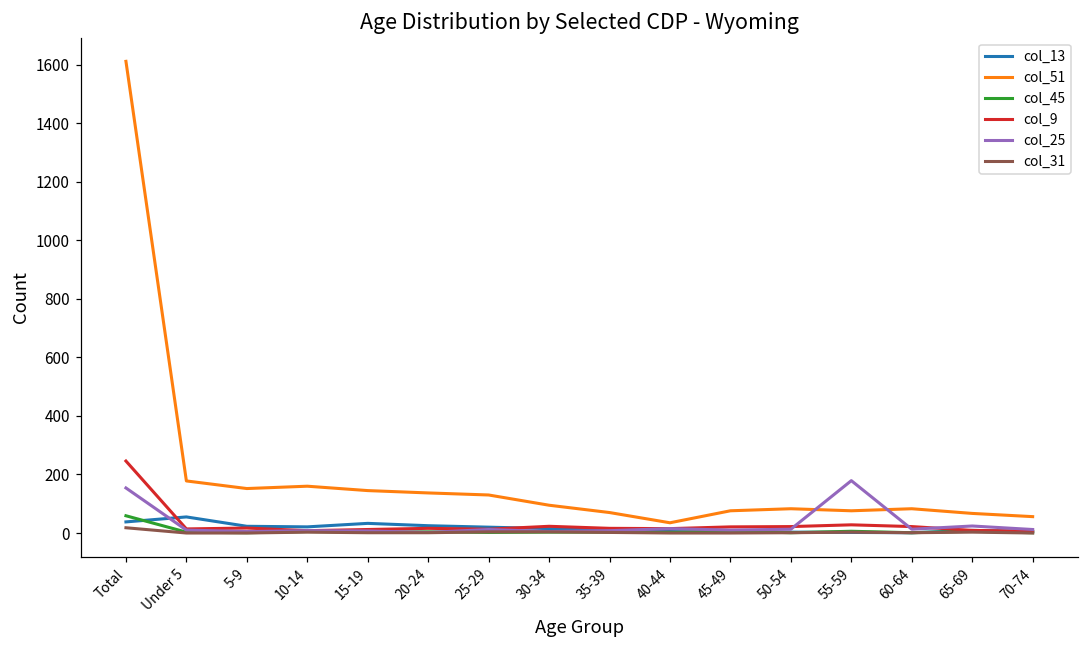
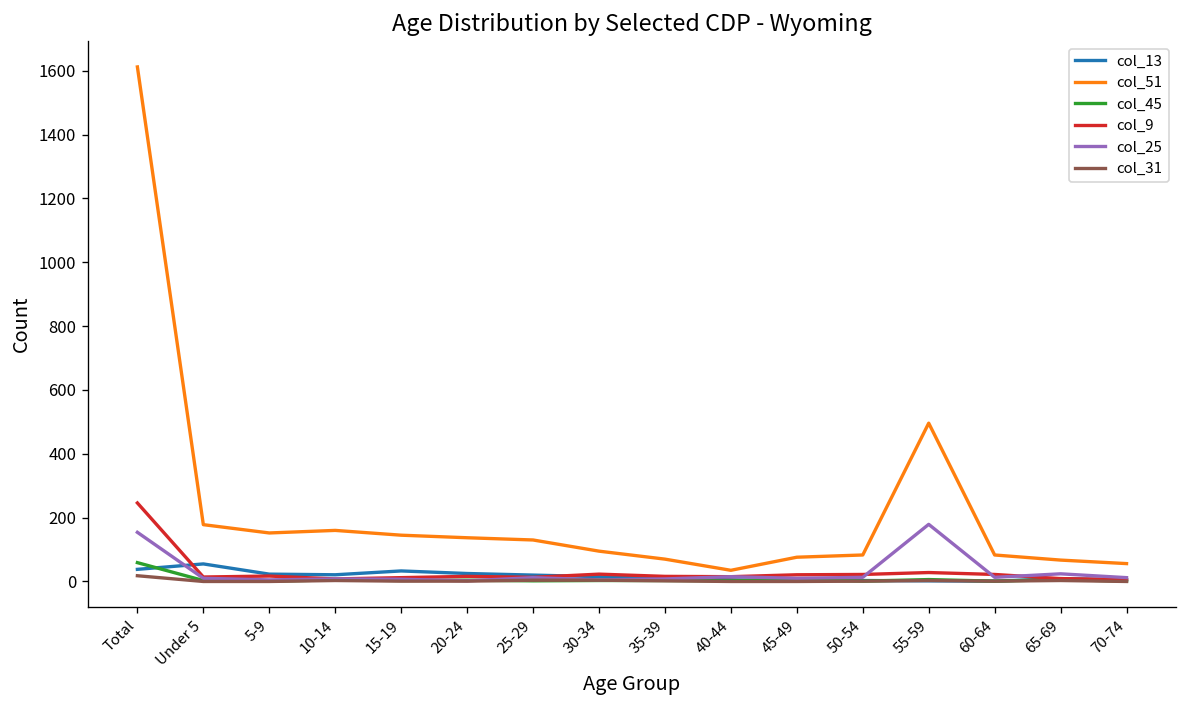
col_51, 55-59: 80 -> 500
